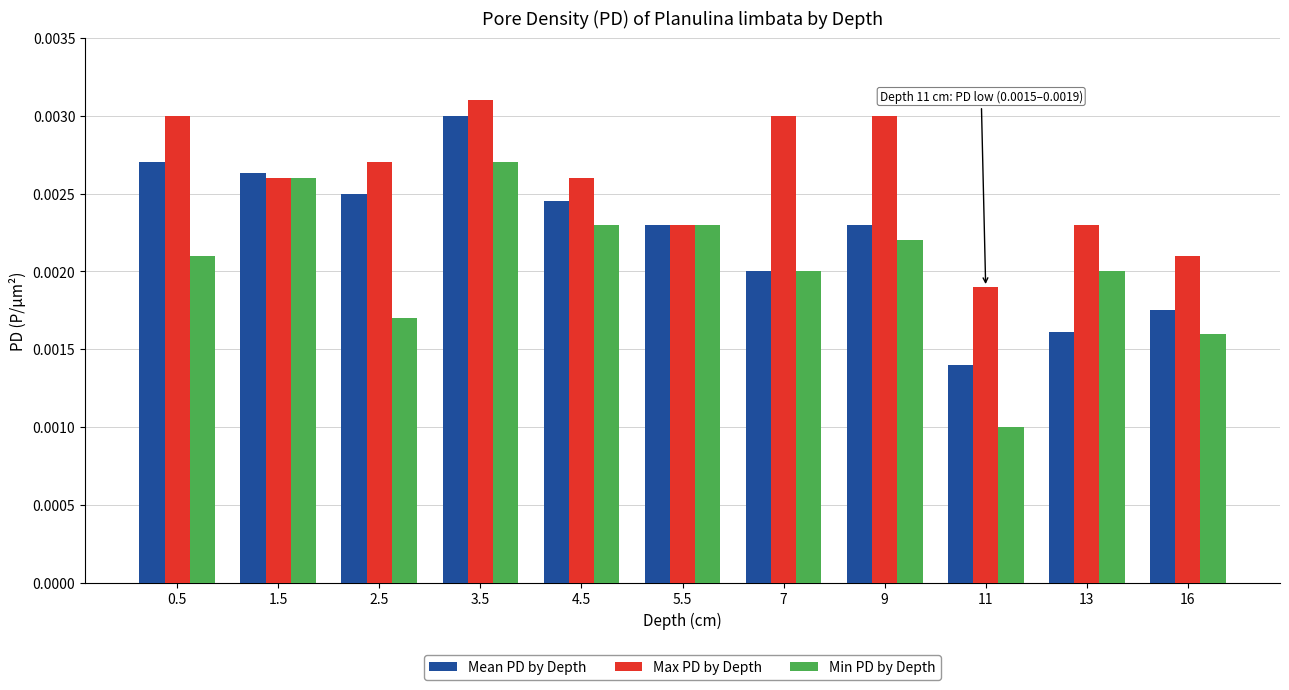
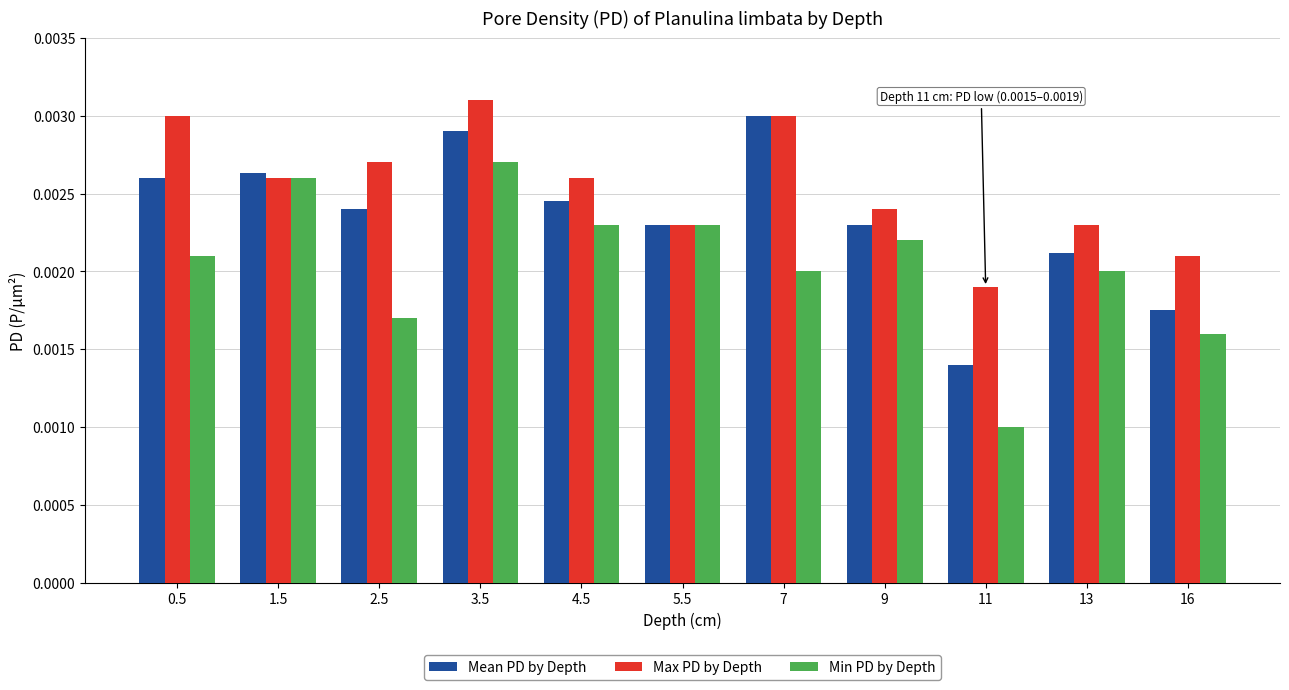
Mean PD by Depth, 0.5: 0.0027 -> 0.0026
Mean PD by Depth, 2.5: 0.0025 -> 0.0024
Mean PD by Depth, 3.5: 0.0030 -> 0.0029
Mean PD by Depth, 7: 0.002 -> 0.003
Max PD by Depth, 9: 0.0030 -> 0.0024
Mean PD by Depth, 13: 0.00161 -> 0.00212
